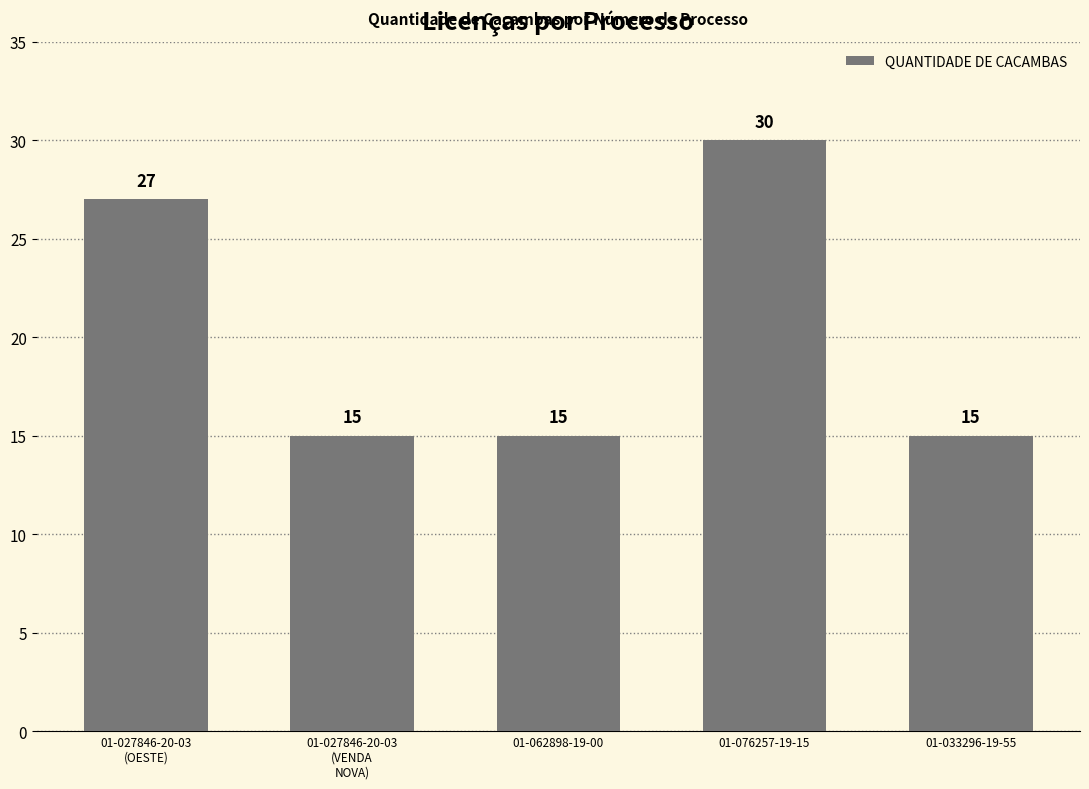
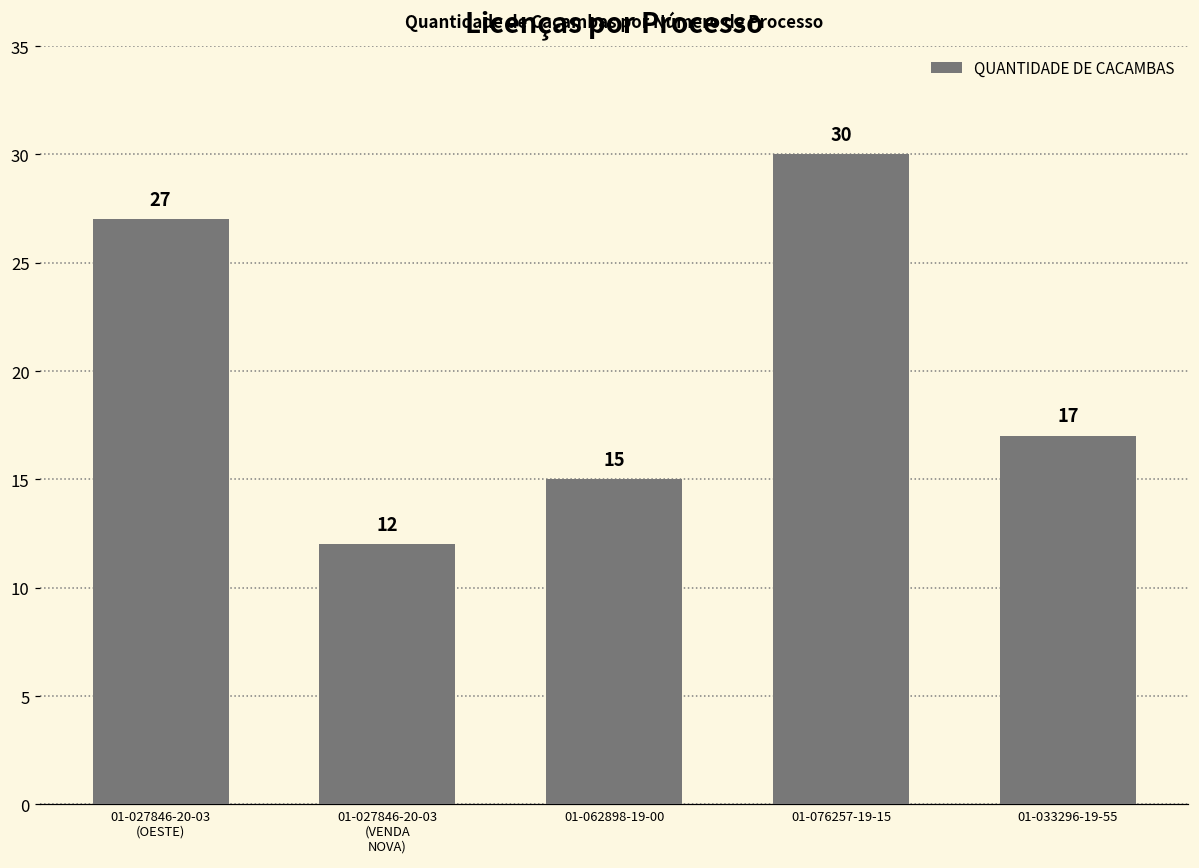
01-027846-20-03 (VENDA NOVA): 15 -> 12
01-033296-19-55: 15 -> 17
